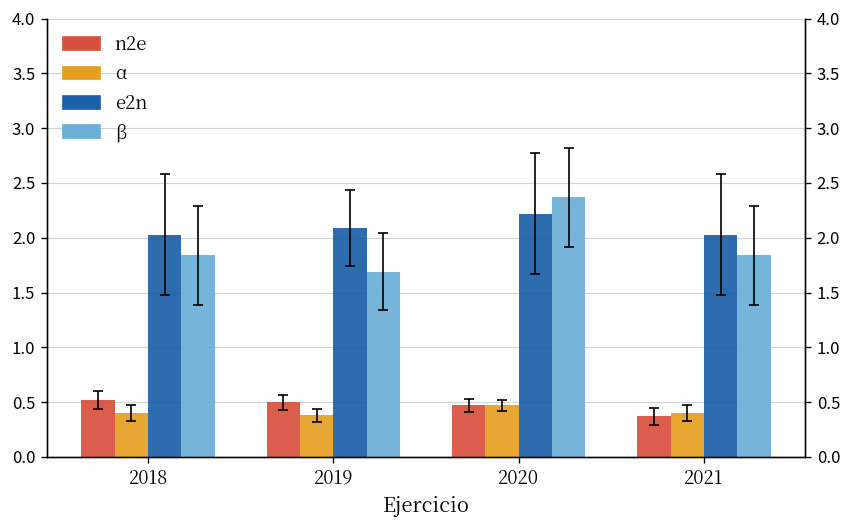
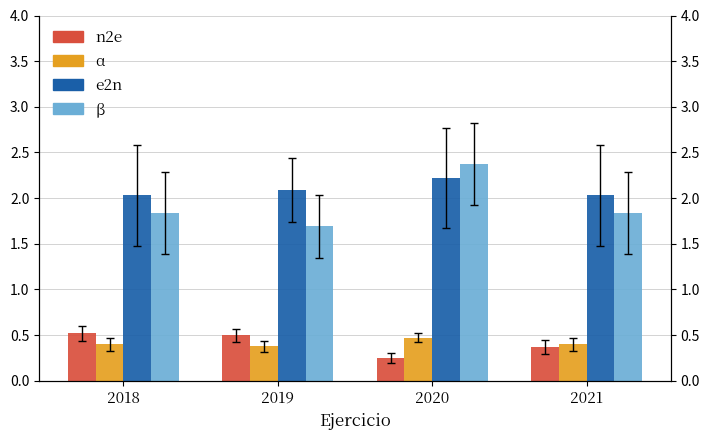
n2e, 2020: 0.5 -> 0.3
